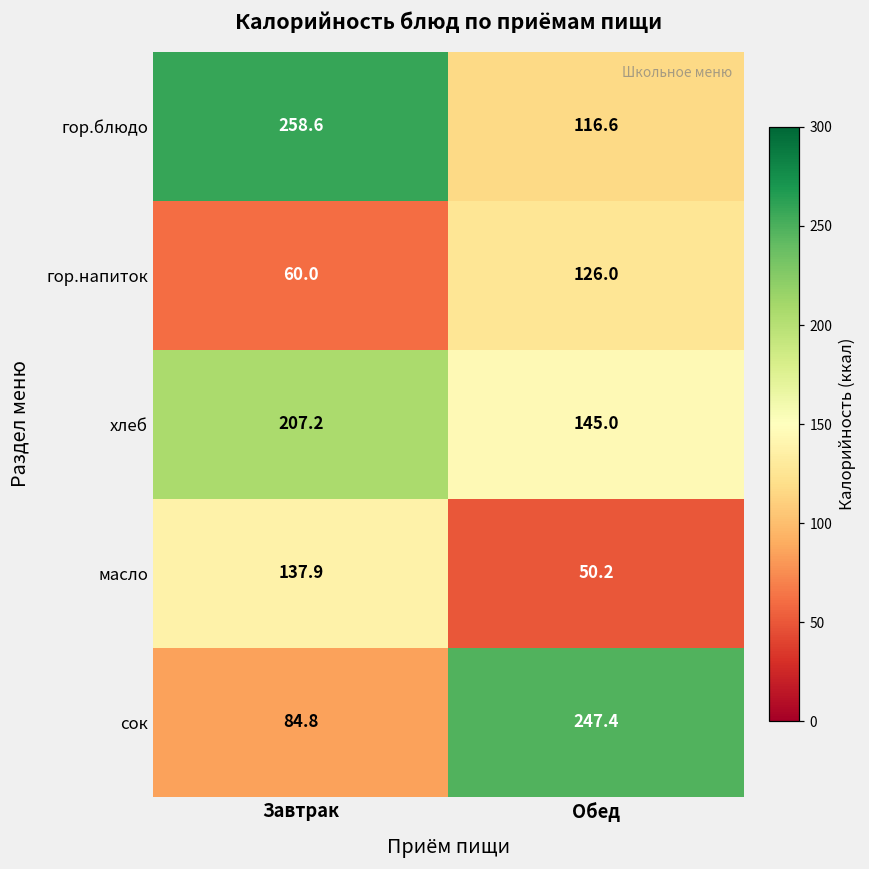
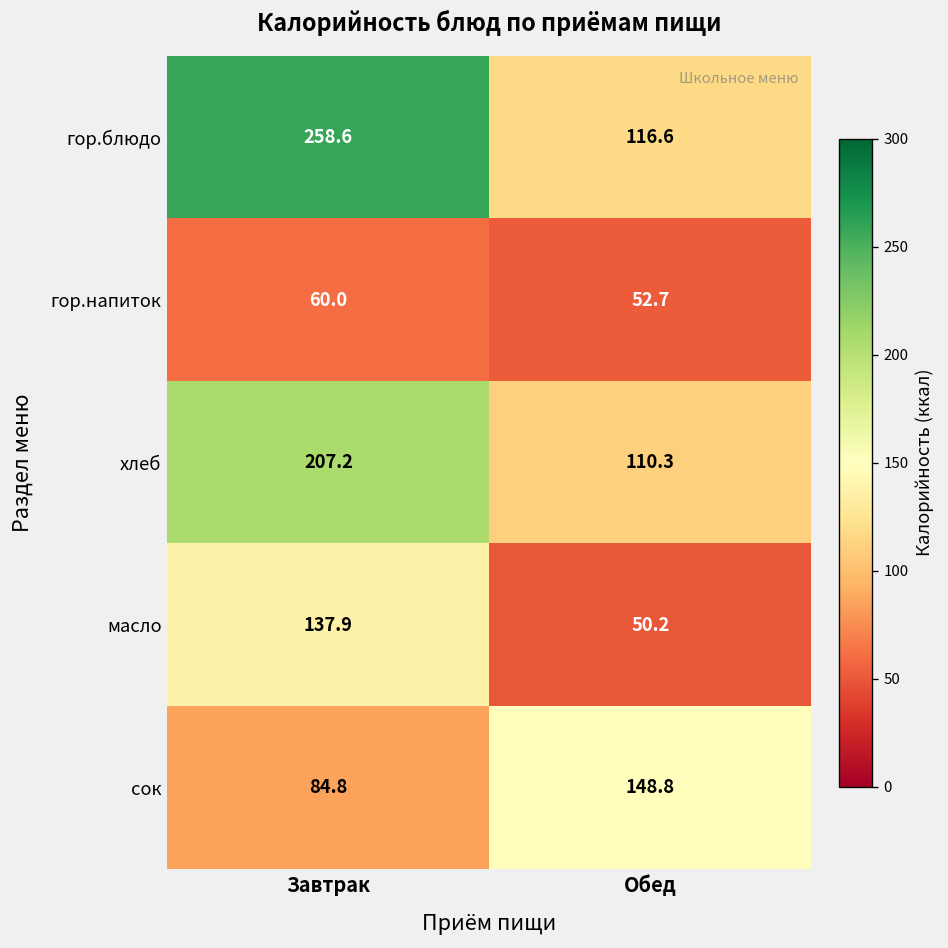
гор.напиток, Обед: 126.0 -> 52.7
хлеб, Обед: 145.0 -> 110.3
сок, Обед: 247.4 -> 148.8
